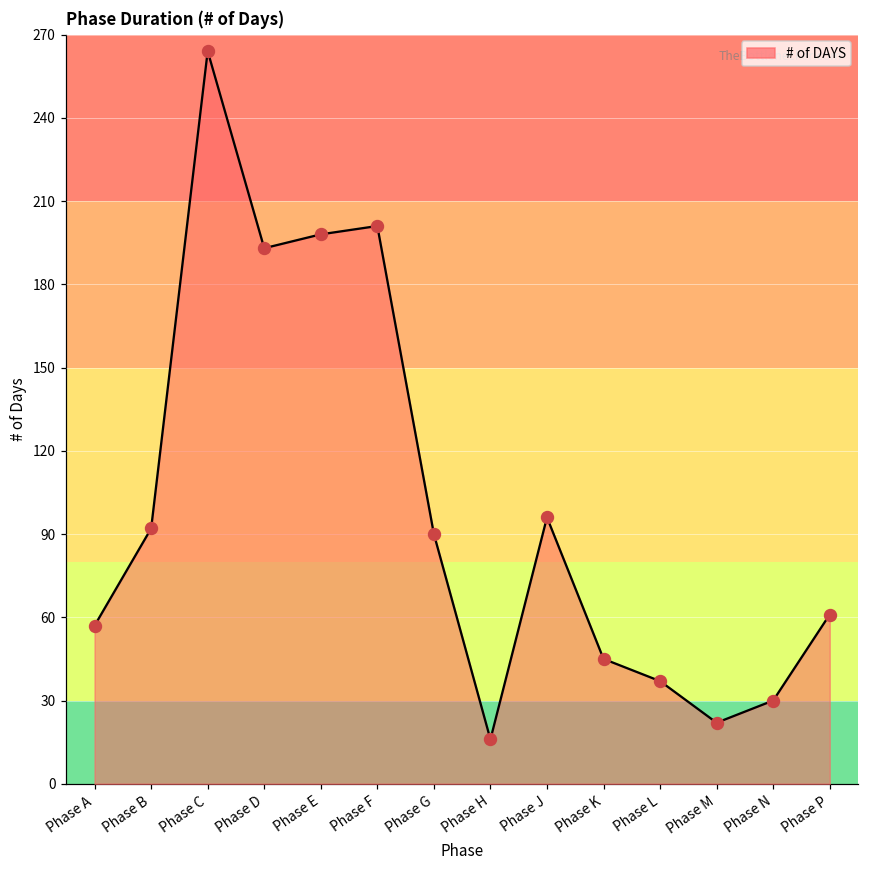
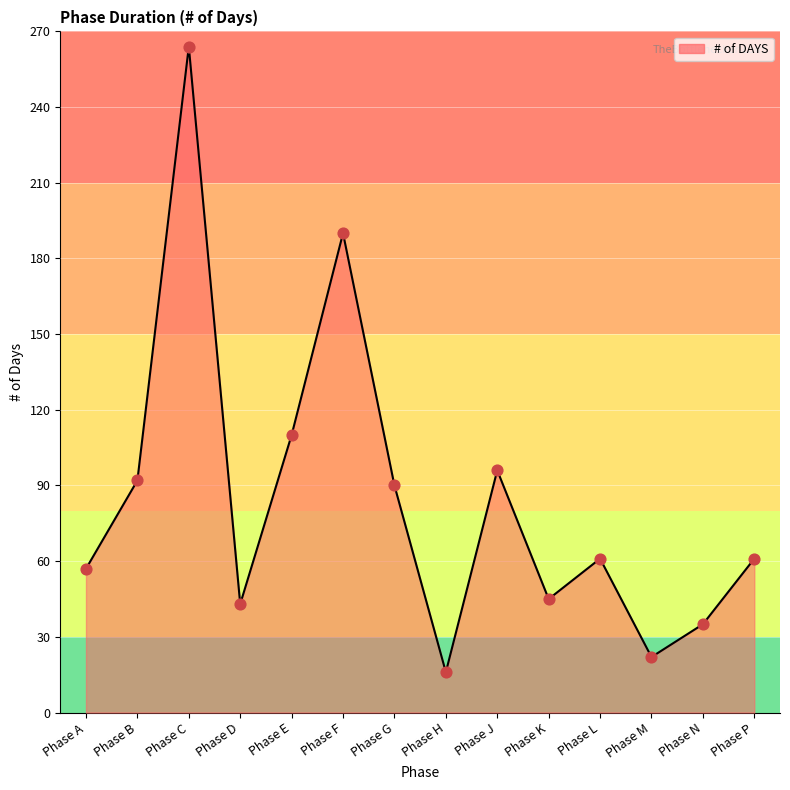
Phase D: 193 -> 43
Phase E: 198 -> 110
Phase F: 201 -> 190
Phase L: 37 -> 61
Phase N: 30 -> 35
